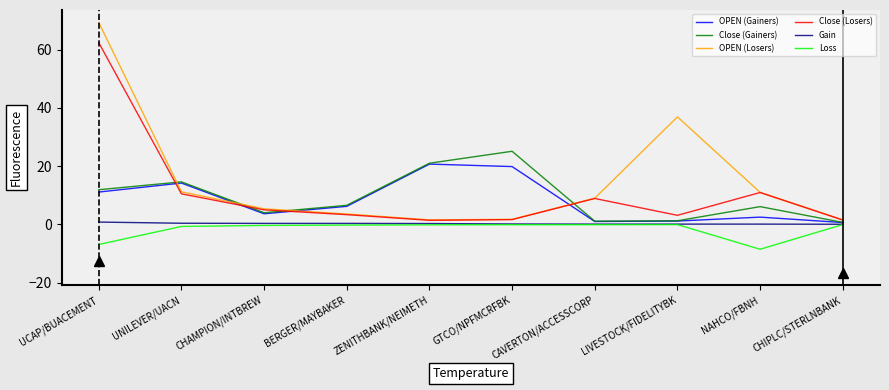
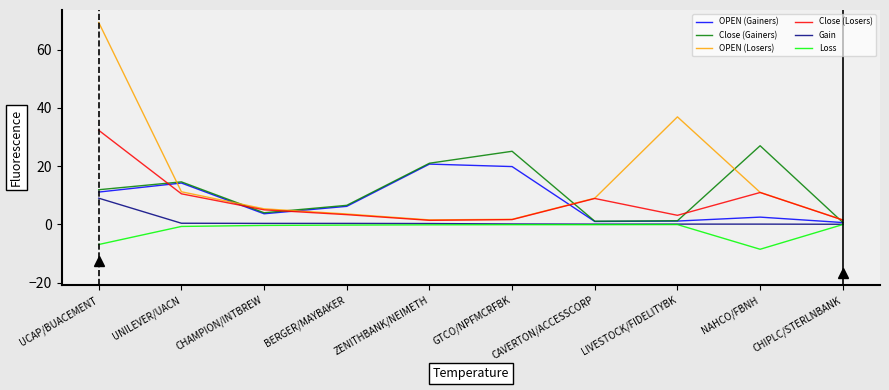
Close (Losers), UCAP/BUACEMENT: 62 -> 32
Gain, UCAP/BUACEMENT: 1 -> 9
Close (Gainers), NAHCO/FBNH: 6 -> 27
